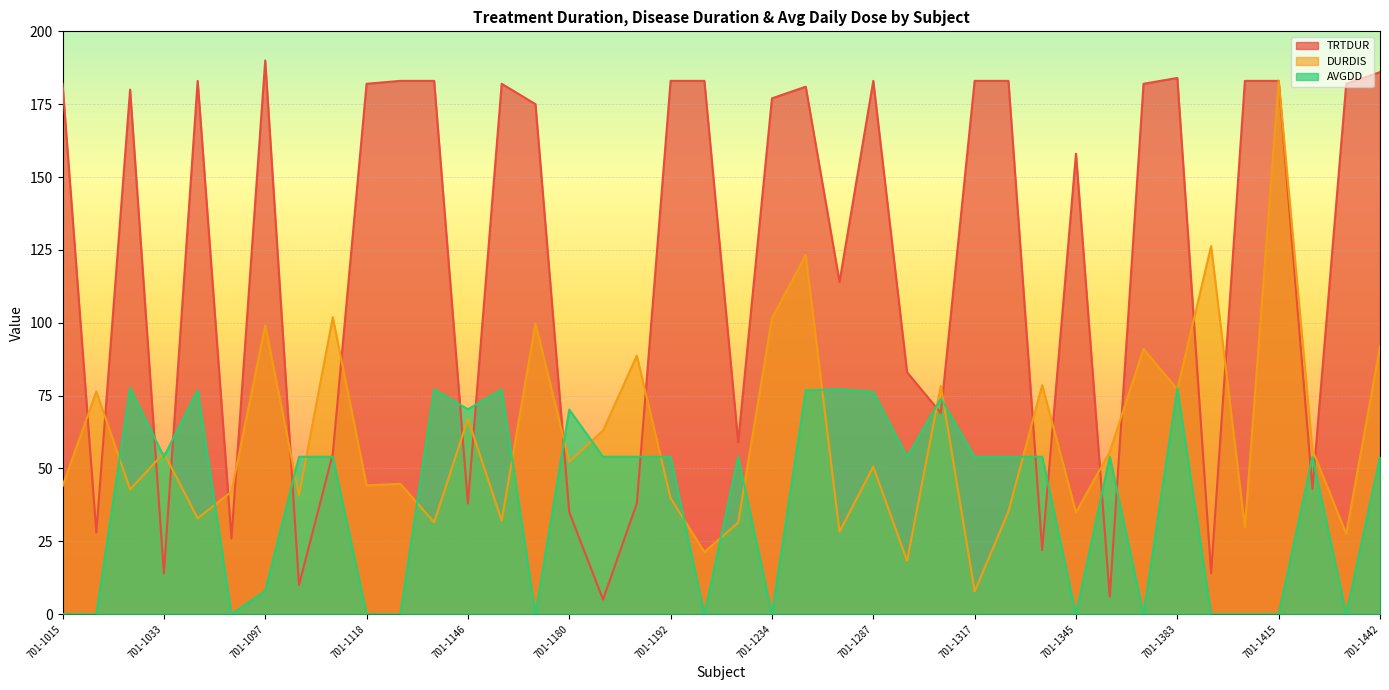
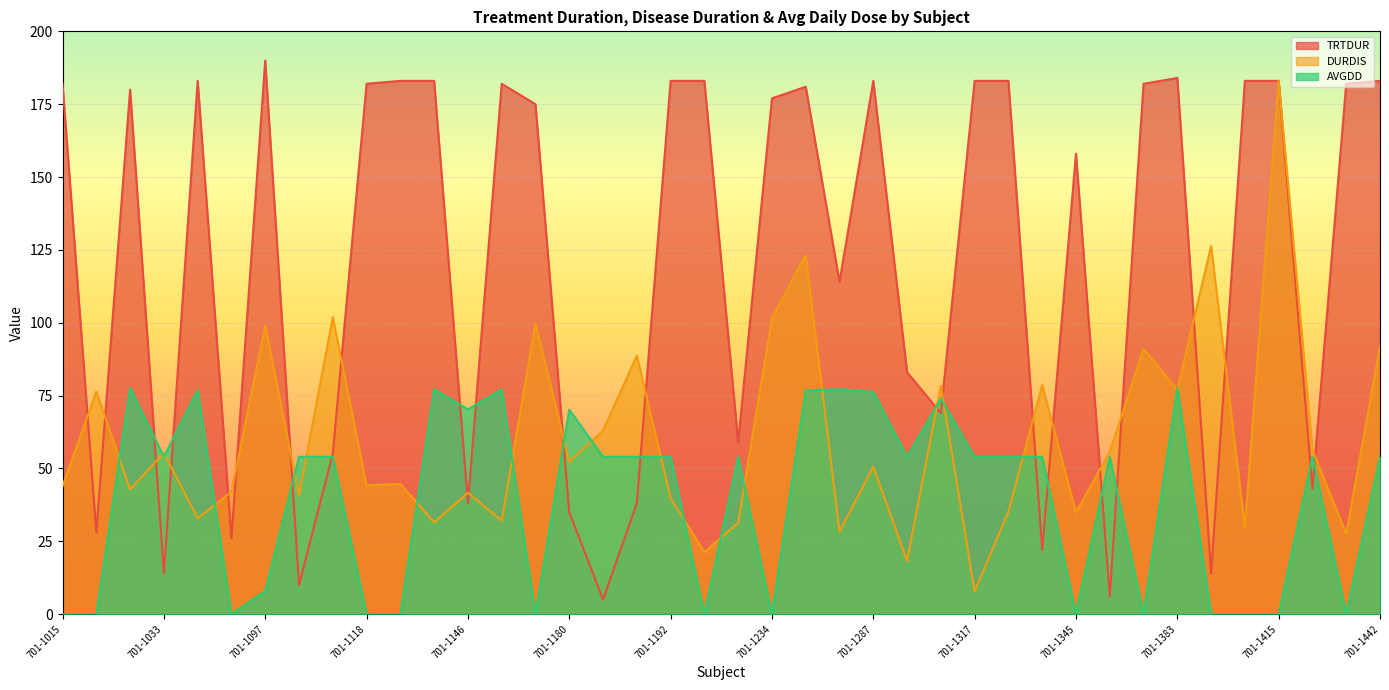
DURDIS, 701-1146: 67 -> 42
TRTDUR, 701-1442: 186 -> 183
